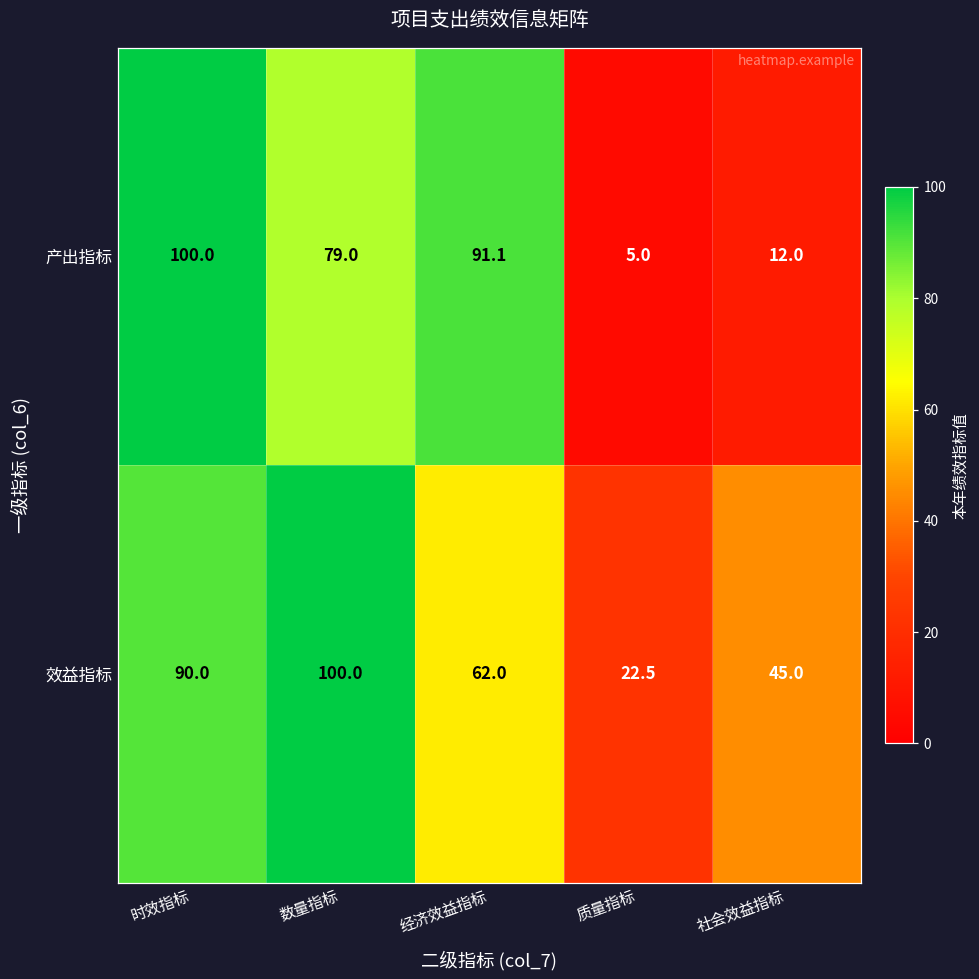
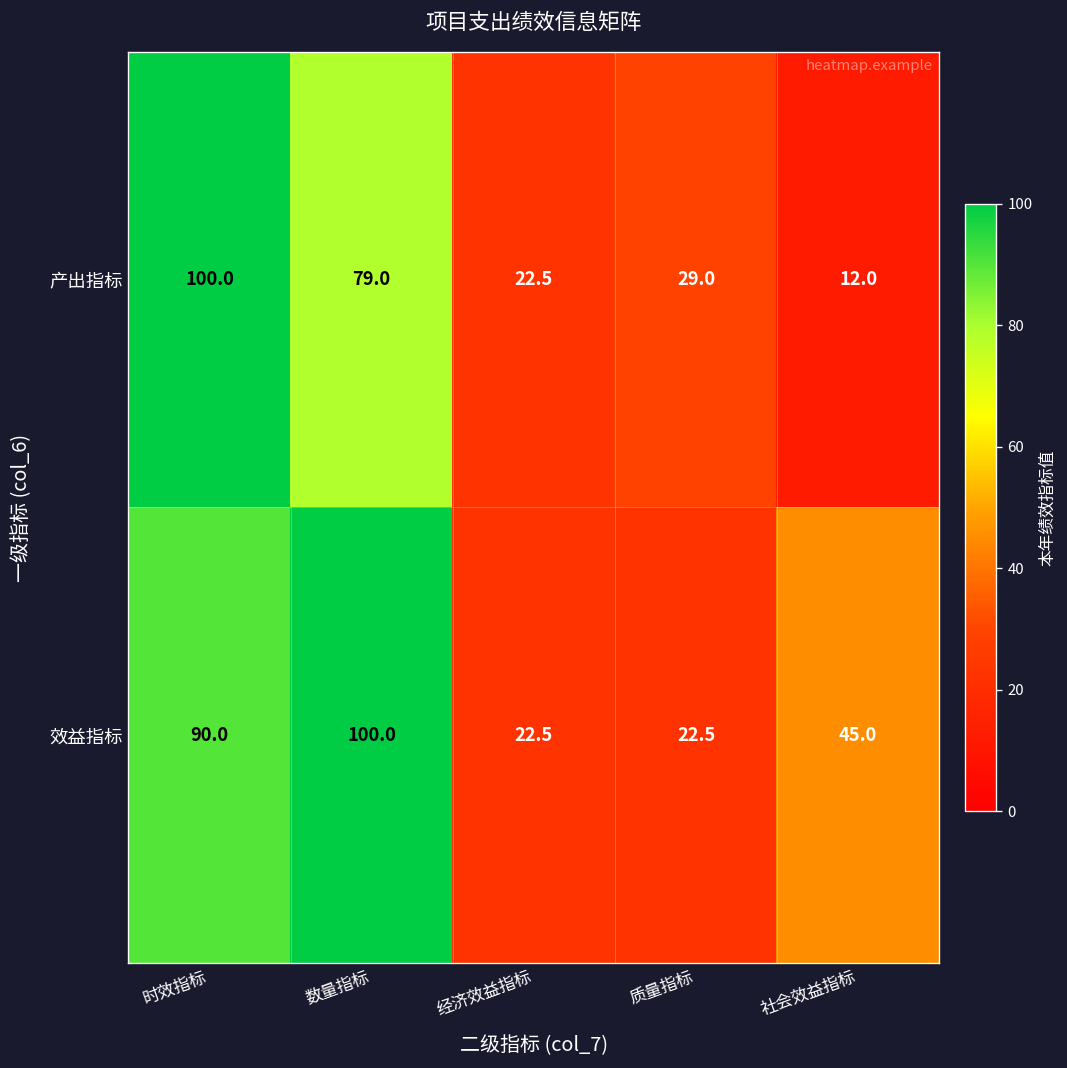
产出指标, 经济效益指标: 91.1 -> 22.5
产出指标, 质量指标: 5.0 -> 29.0
效益指标, 经济效益指标: 62.0 -> 22.5
